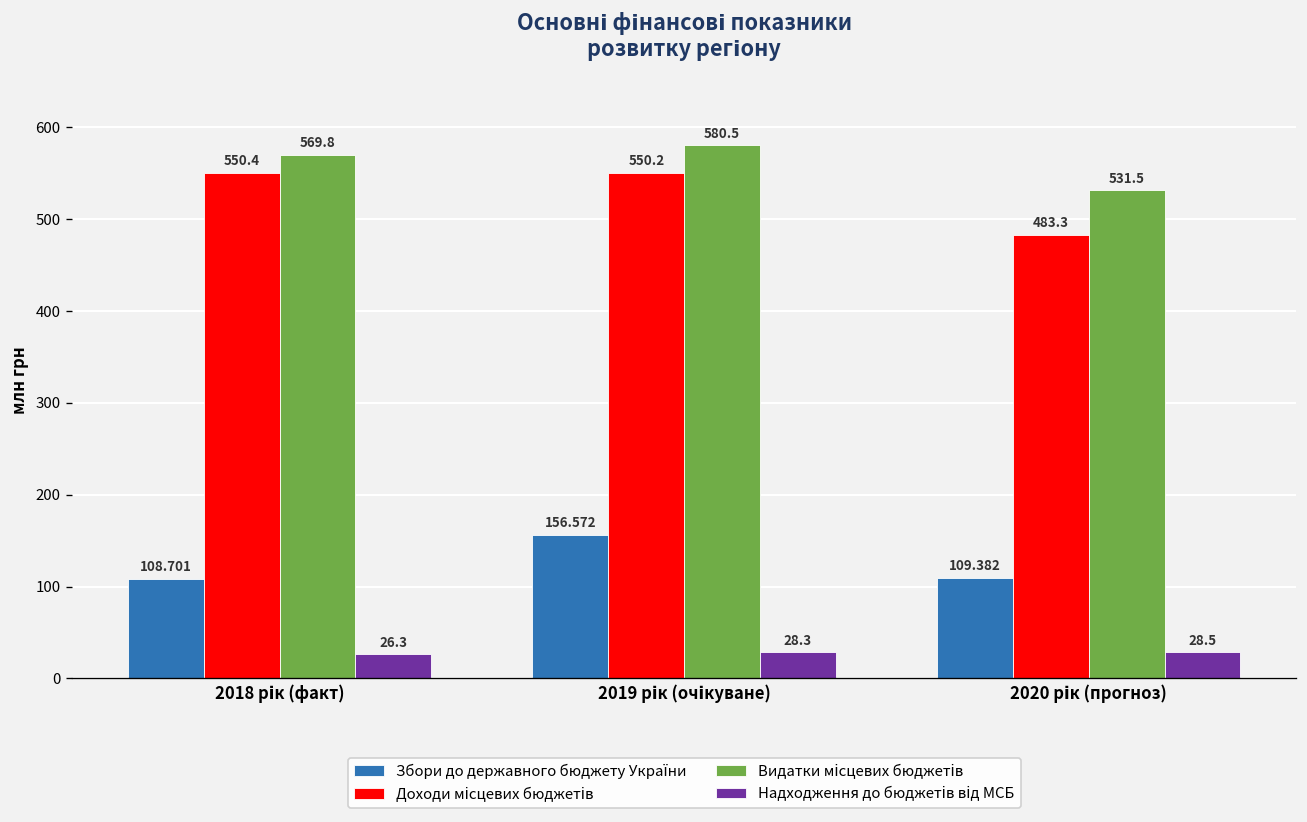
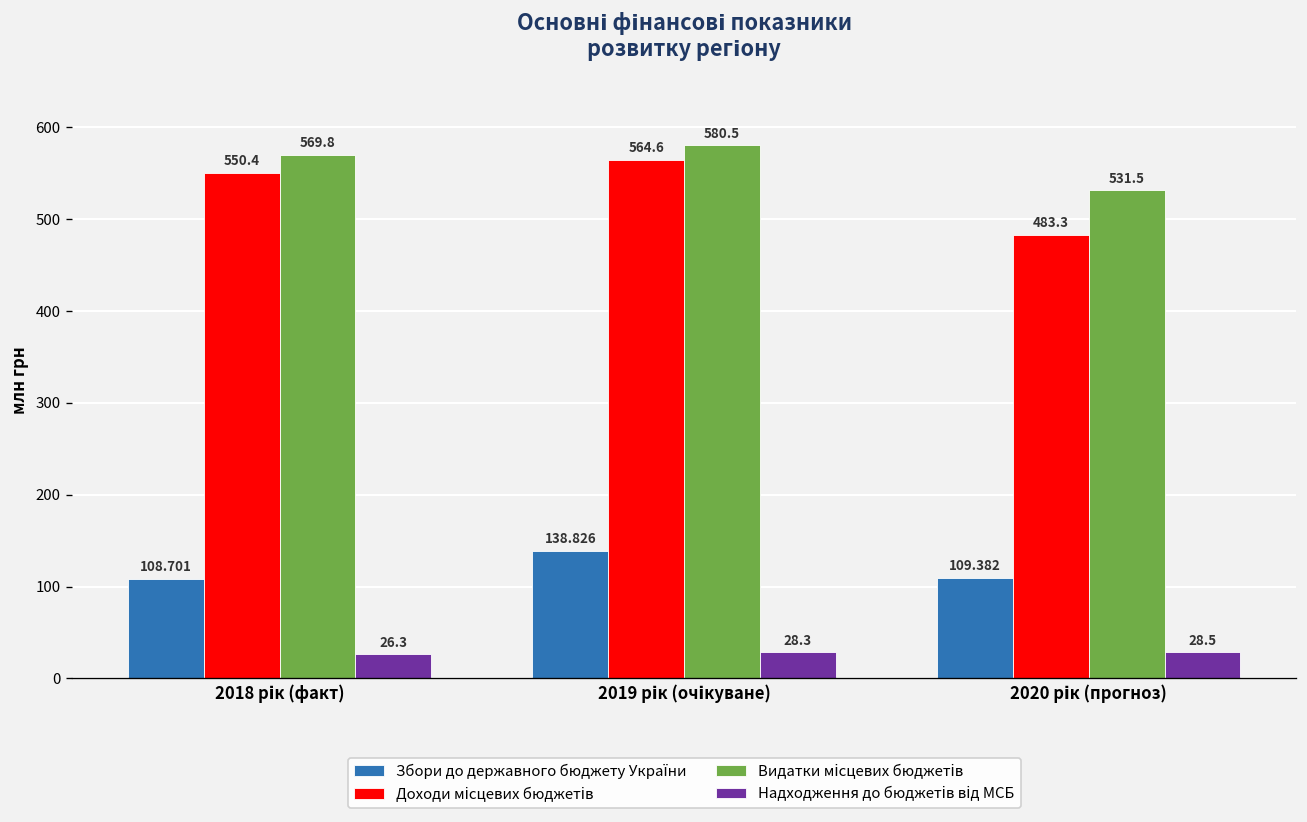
Збори до державного бюджету України, 2019 рік (очікуване): 156.572 -> 138.826
Доходи місцевих бюджетів, 2019 рік (очікуване): 550.2 -> 564.6
